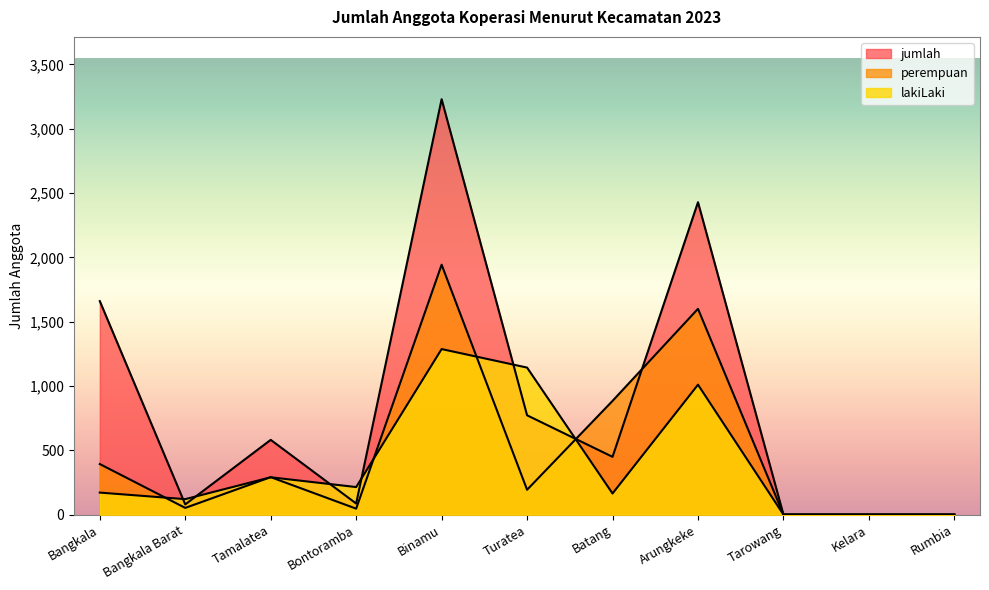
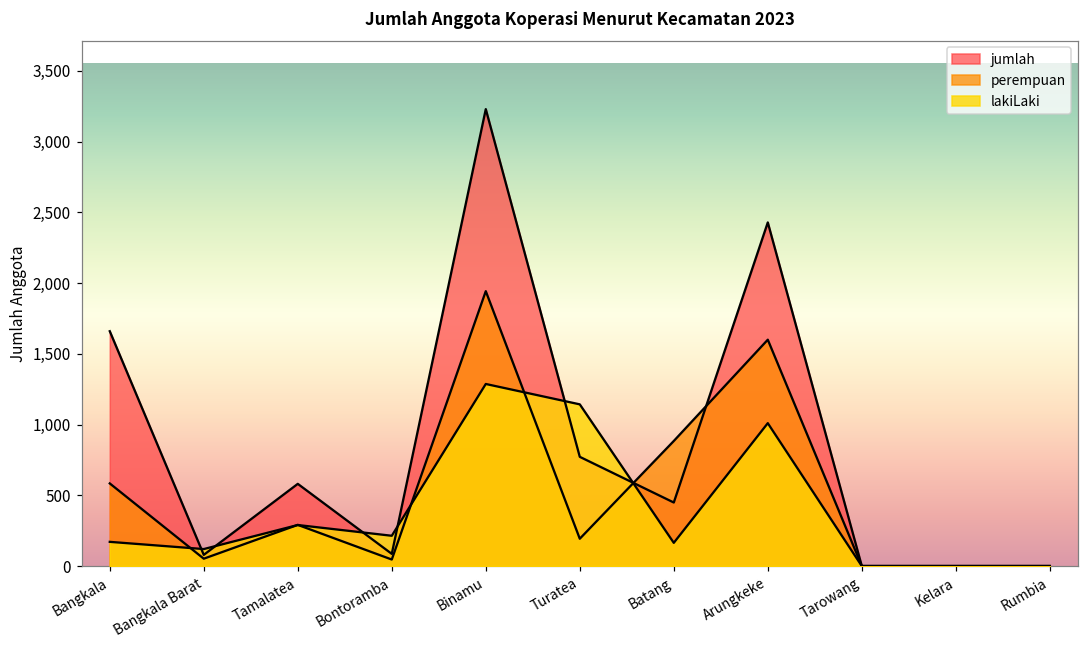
perempuan, Bangkala: 390 -> 580
